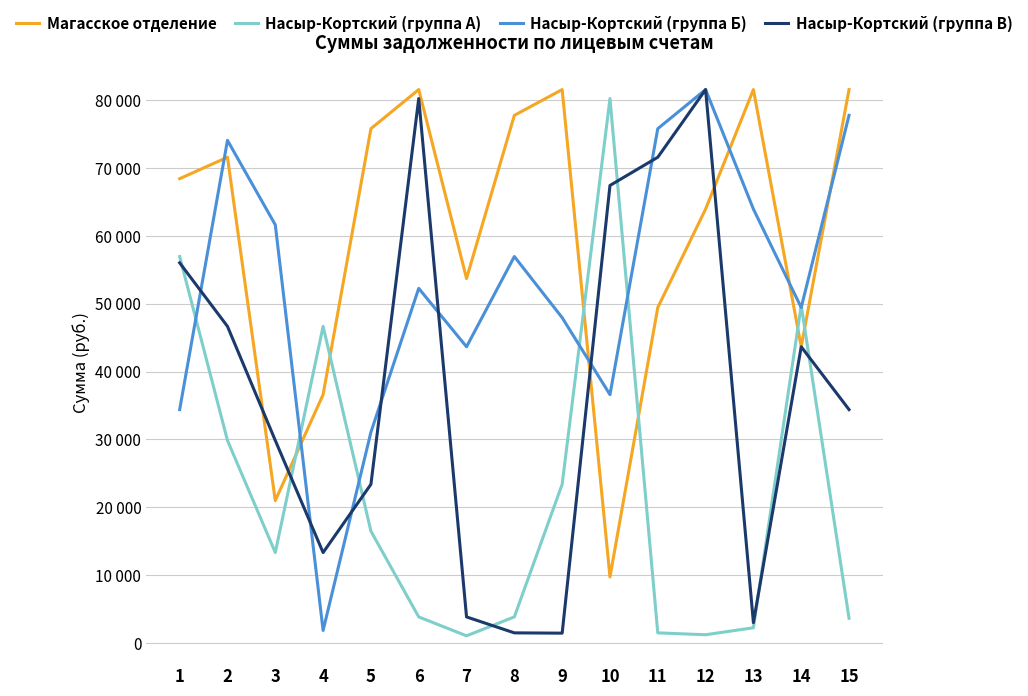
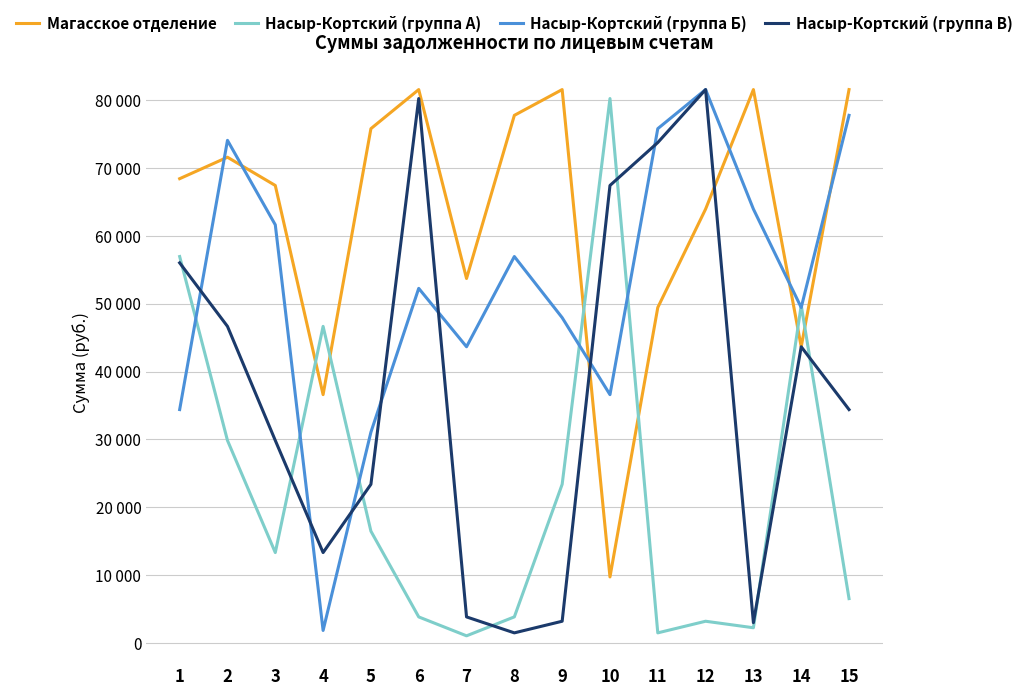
Магасское отделение, 3: 21000 -> 67000
Насыр-Кортский (группа В), 9: 1000 -> 3000
Насыр-Кортский (группа В), 11: 72000 -> 74000
Насыр-Кортский (группа А), 12: 1000 -> 3000
Насыр-Кортский (группа А), 15: 4000 -> 7000
